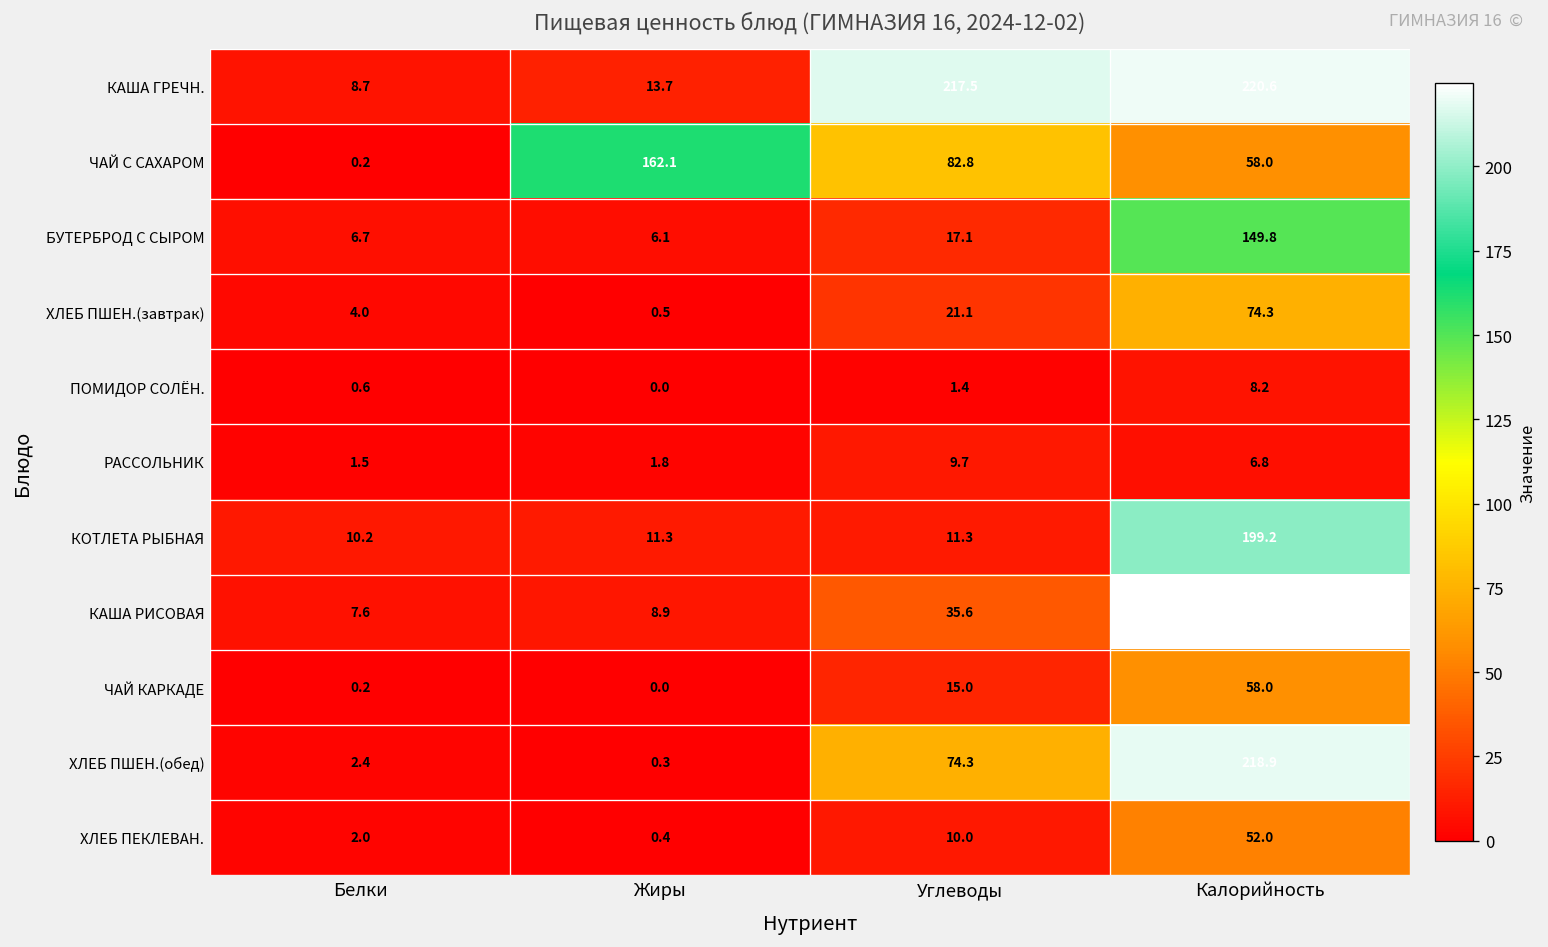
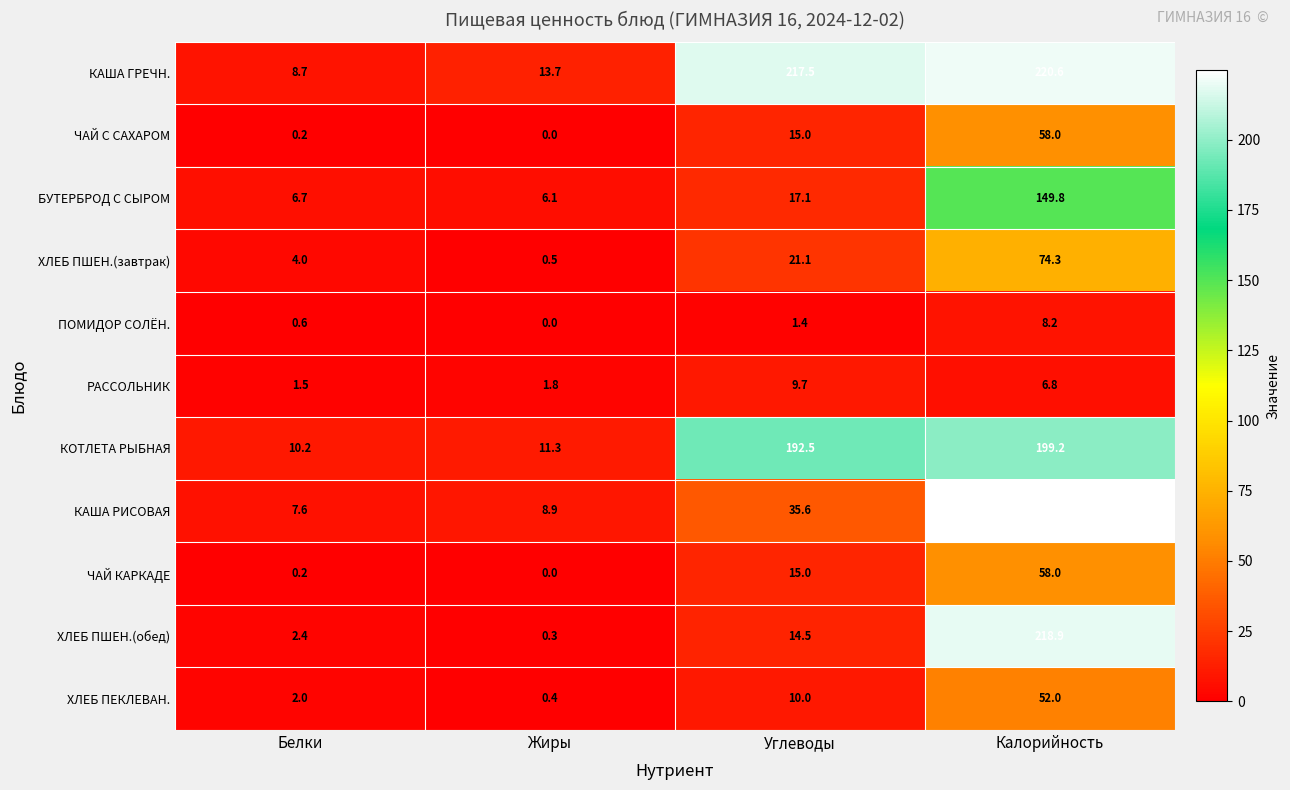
ЧАЙ С САХАРОМ, Жиры: 162.1 -> 0.0
ЧАЙ С САХАРОМ, Углеводы: 82.8 -> 15.0
КОТЛЕТА РЫБНАЯ, Углеводы: 11.3 -> 192.5
ХЛЕБ ПШЕН.(обед), Углеводы: 74.3 -> 14.5
